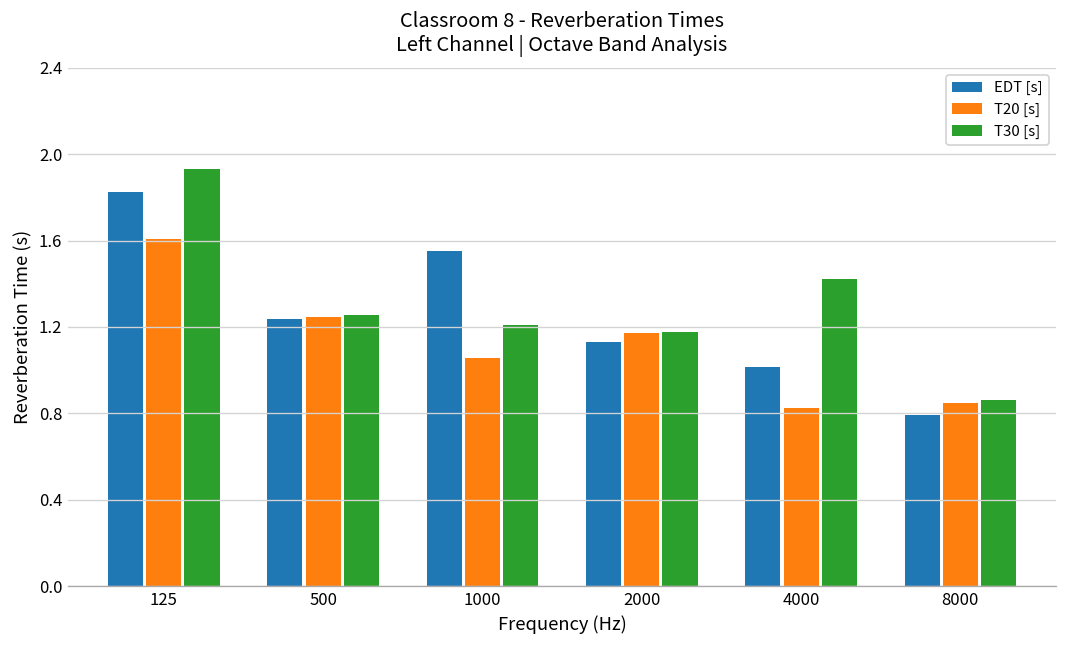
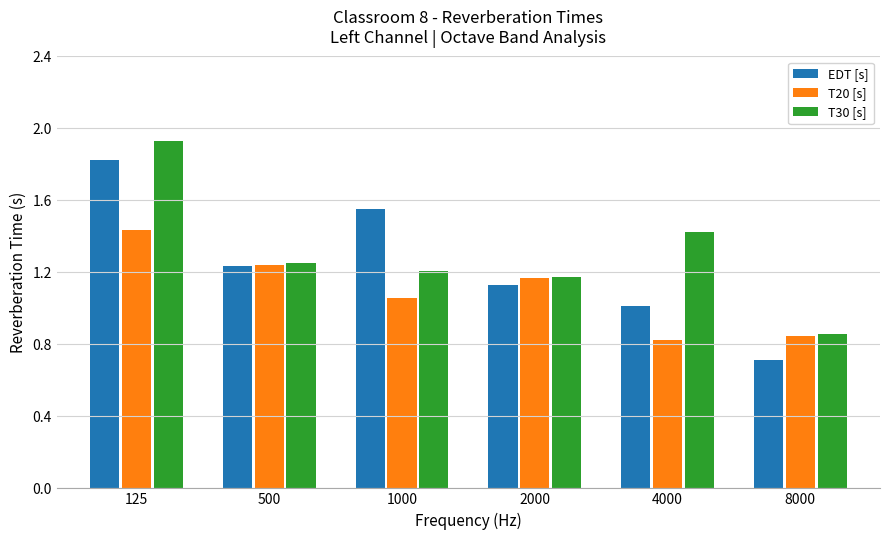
T20 [s], 125: 1.61 -> 1.44
EDT [s], 8000: 0.79 -> 0.71
